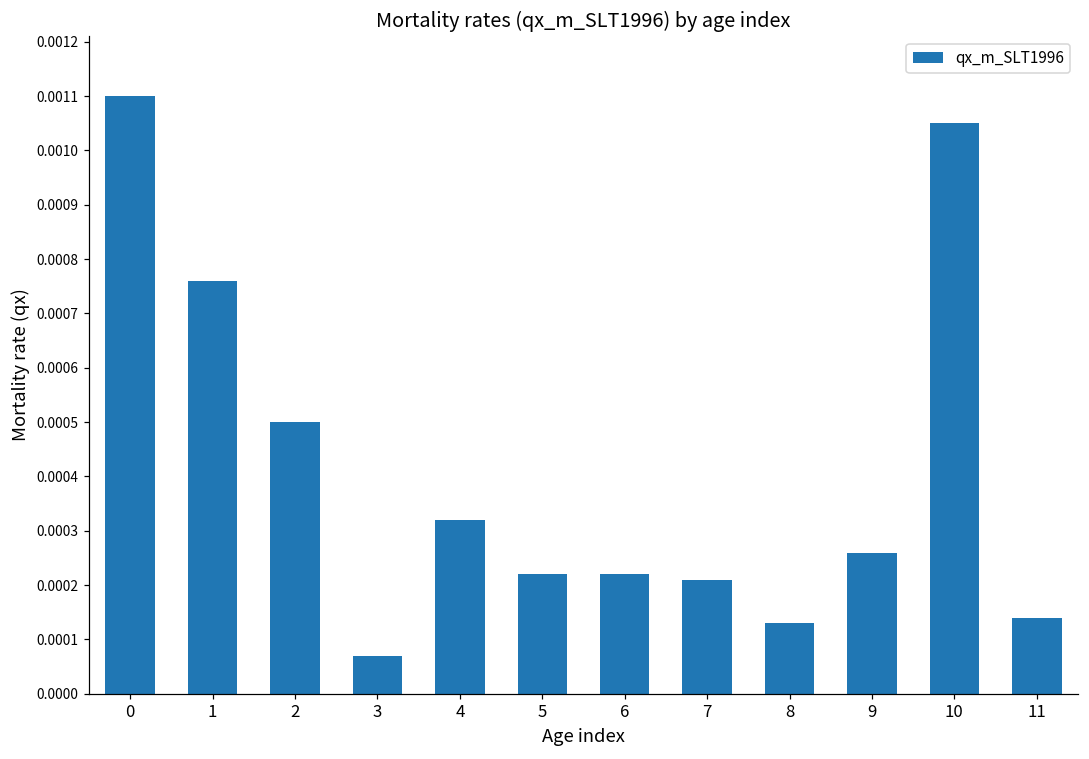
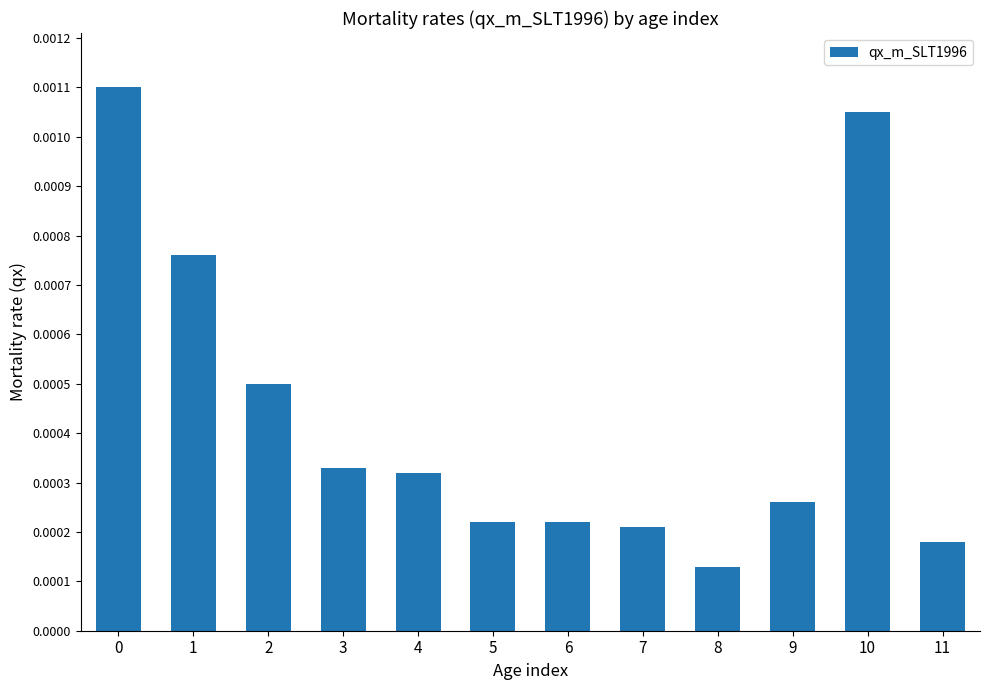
3: 0.00007 -> 0.00033
11: 0.00014 -> 0.00018
